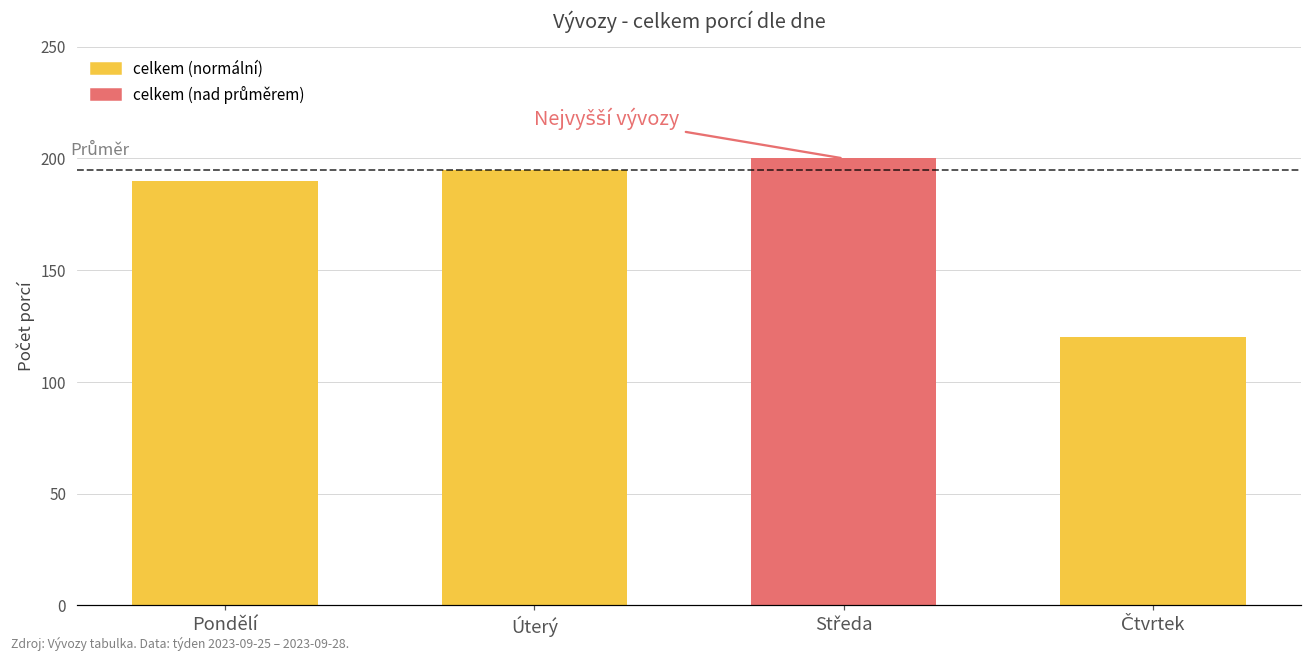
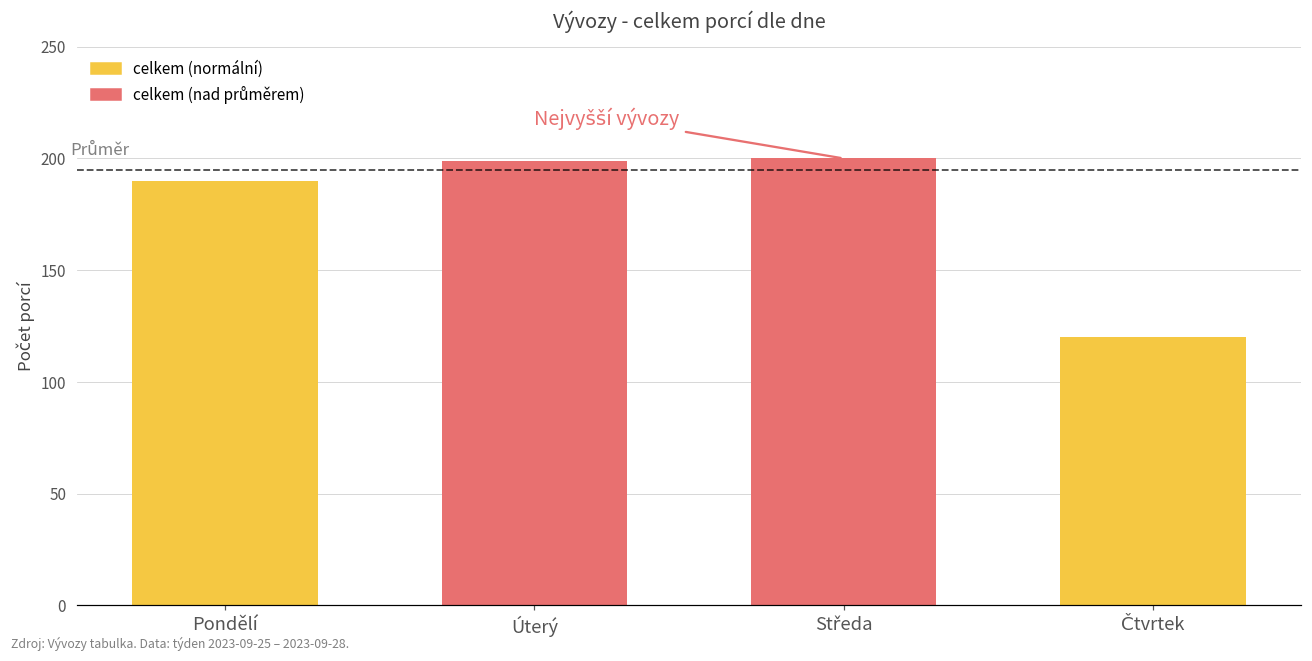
Úterý: 195 -> 199
